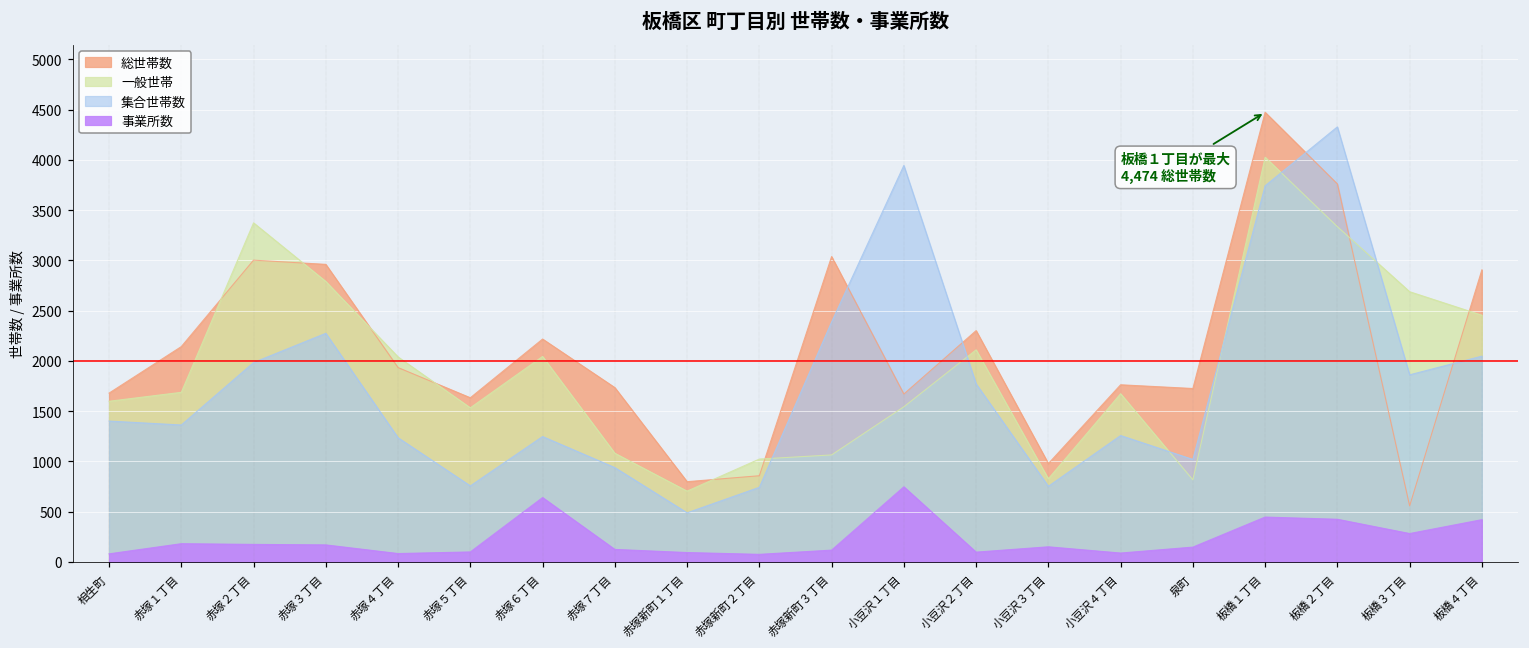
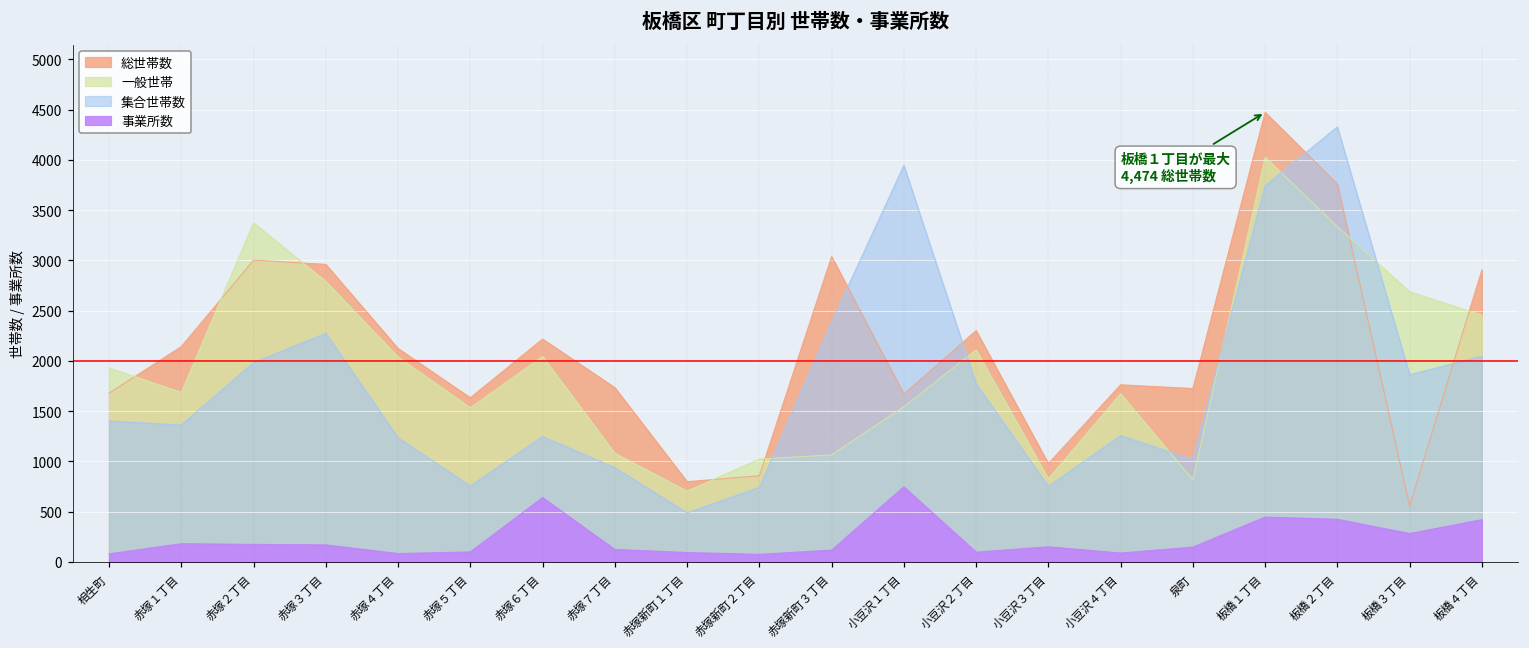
一般世帯, 相生町: 1600 -> 1900
総世帯数, 赤塚４丁目: 1900 -> 2100
